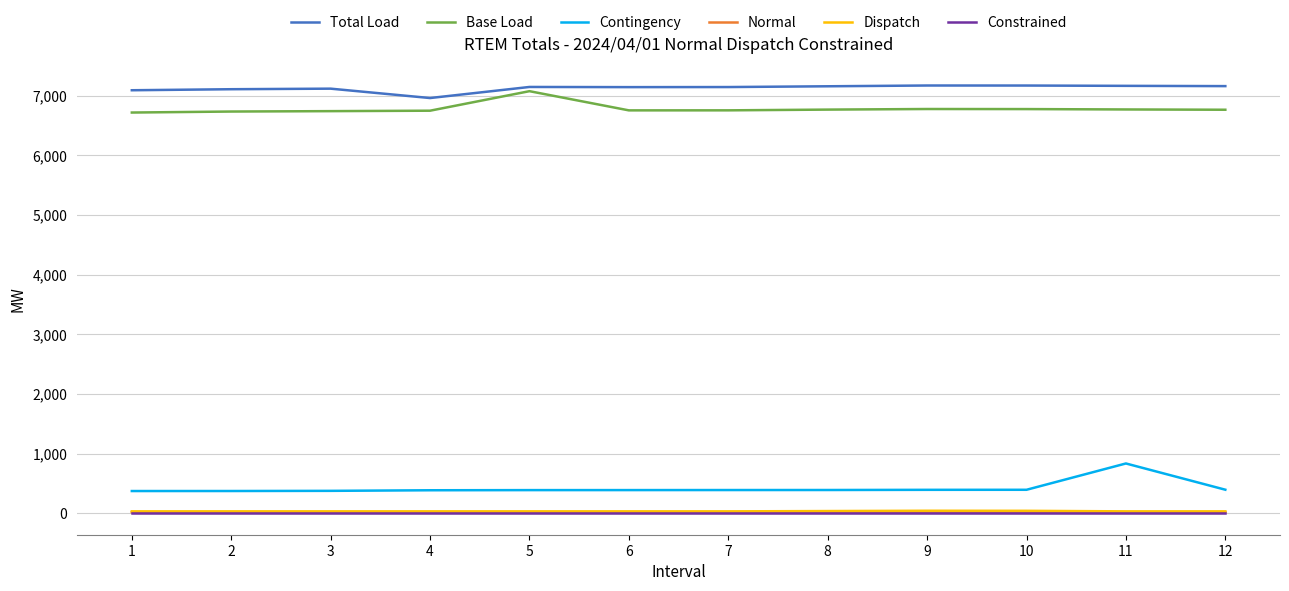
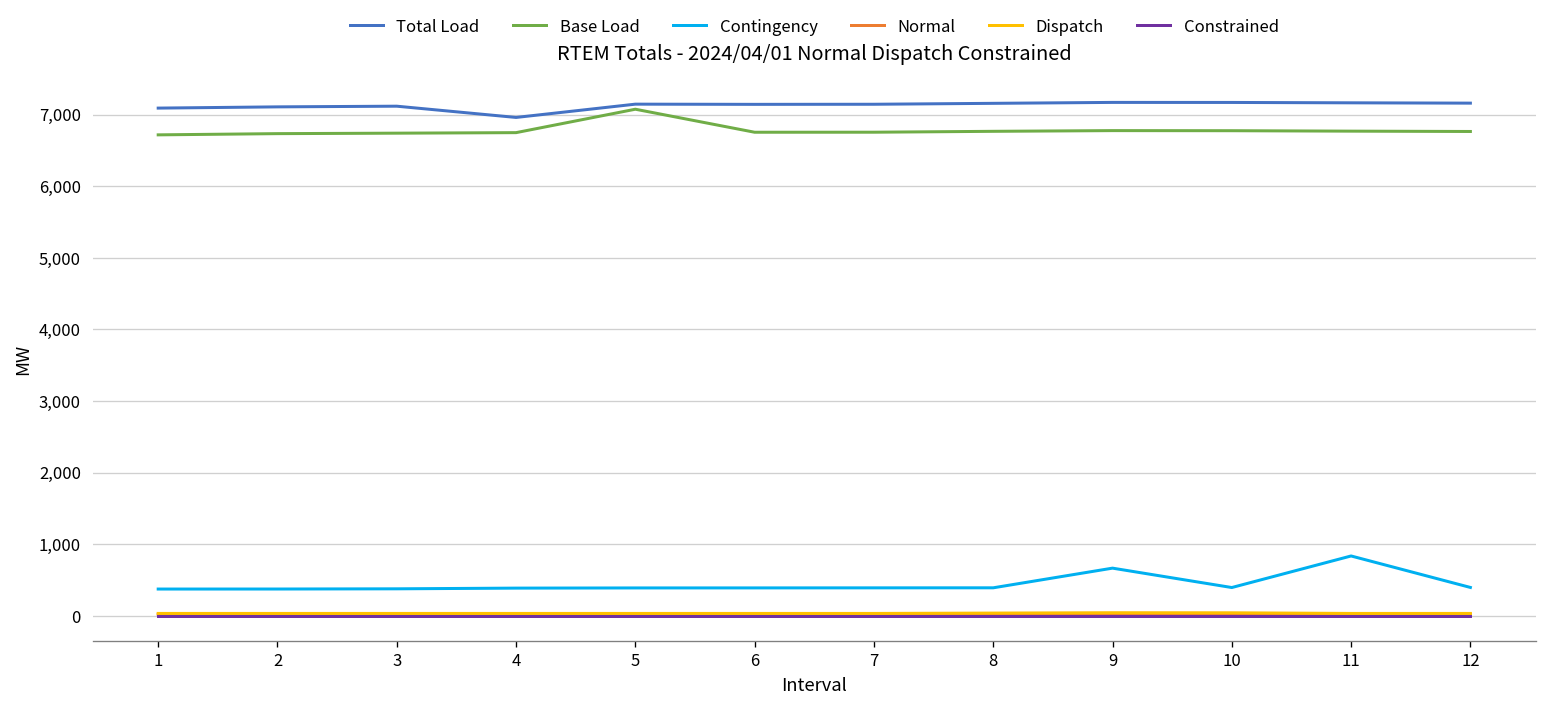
Contingency, 9: 400 -> 700
